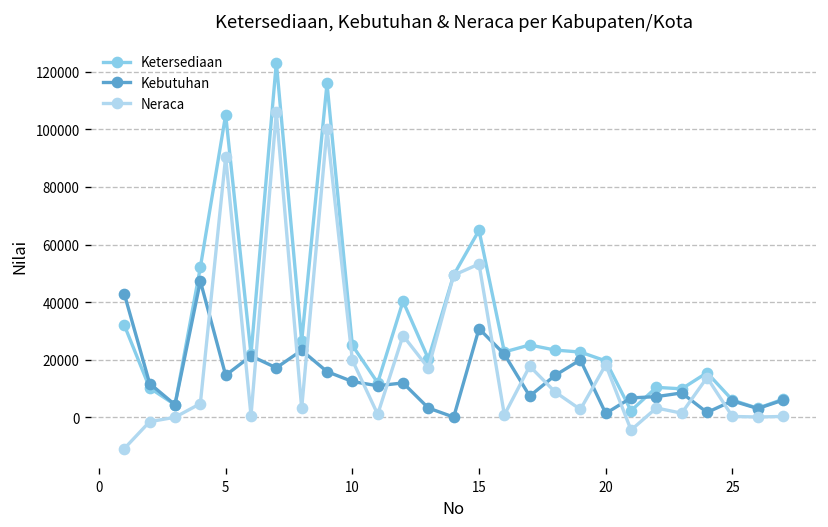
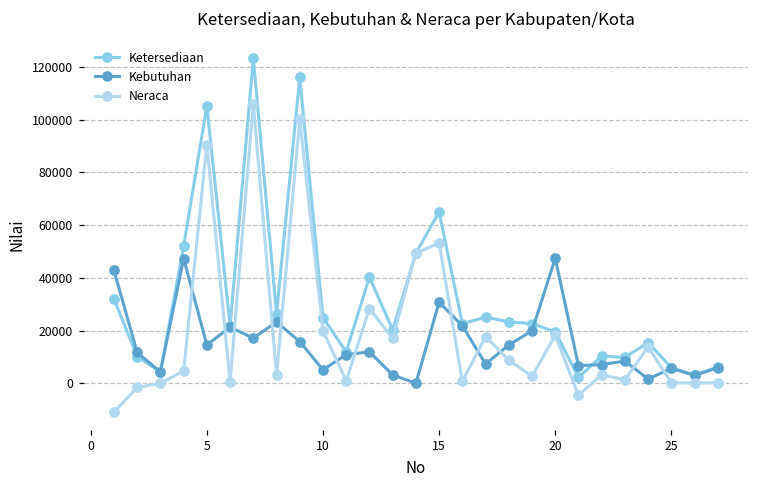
Kebutuhan, 10: 12000 -> 5000
Kebutuhan, 20: 1000 -> 47000
